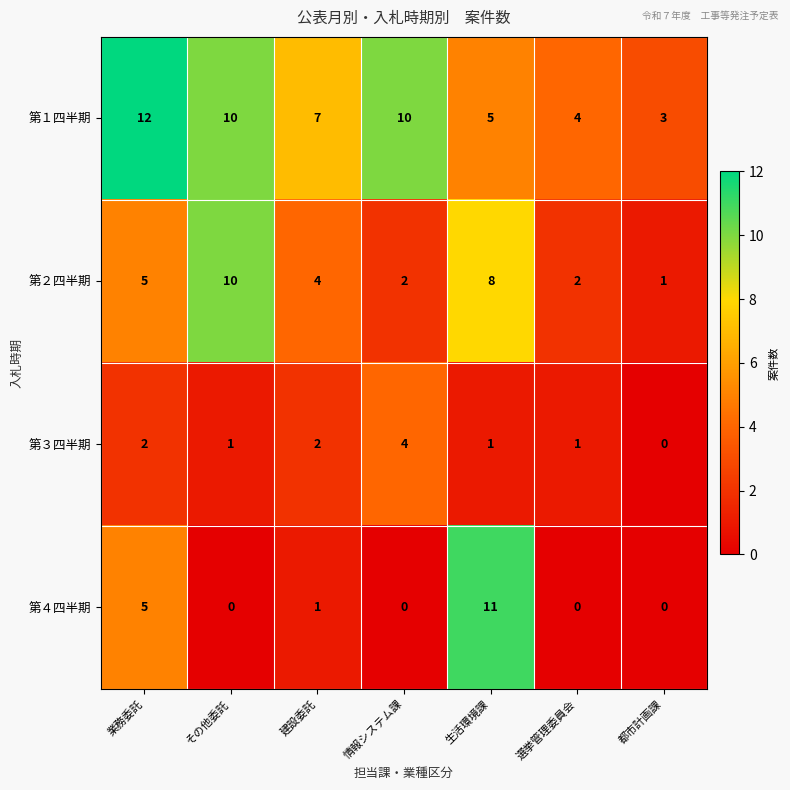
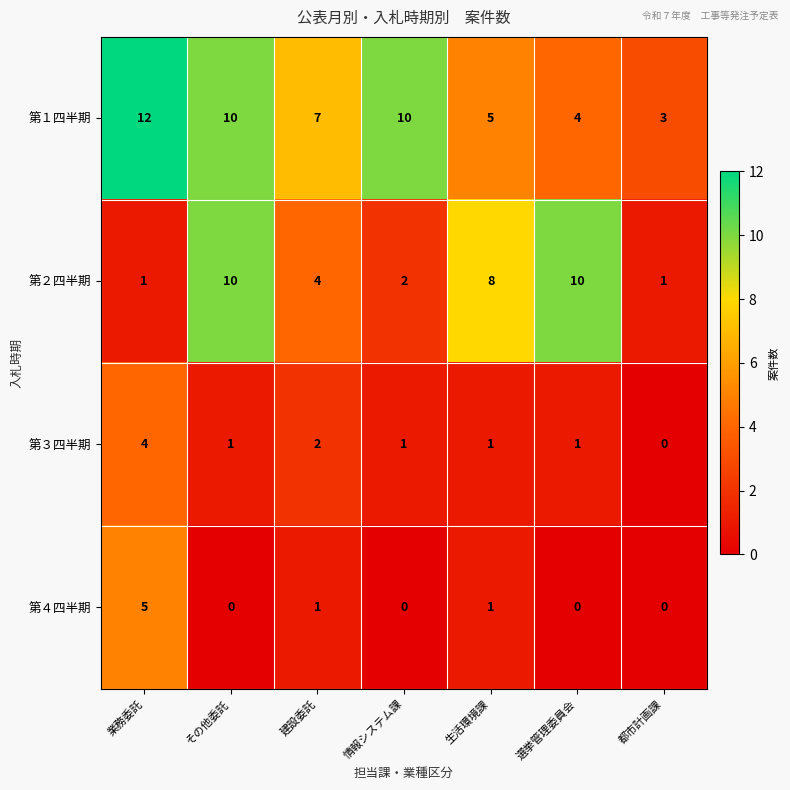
第２四半期, 業務委託: 5 -> 1
第２四半期, 選挙管理委員会: 2 -> 10
第３四半期, 業務委託: 2 -> 4
第３四半期, 情報システム課: 4 -> 1
第４四半期, 生活環境課: 11 -> 1
